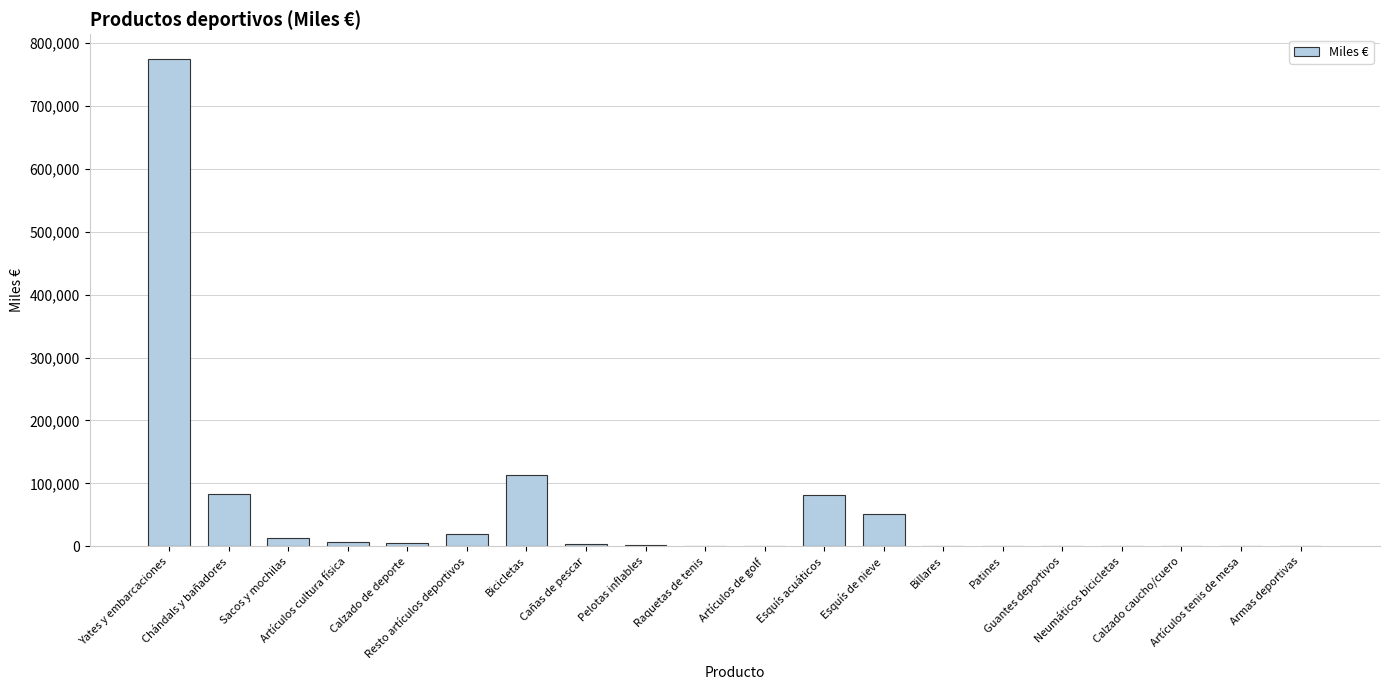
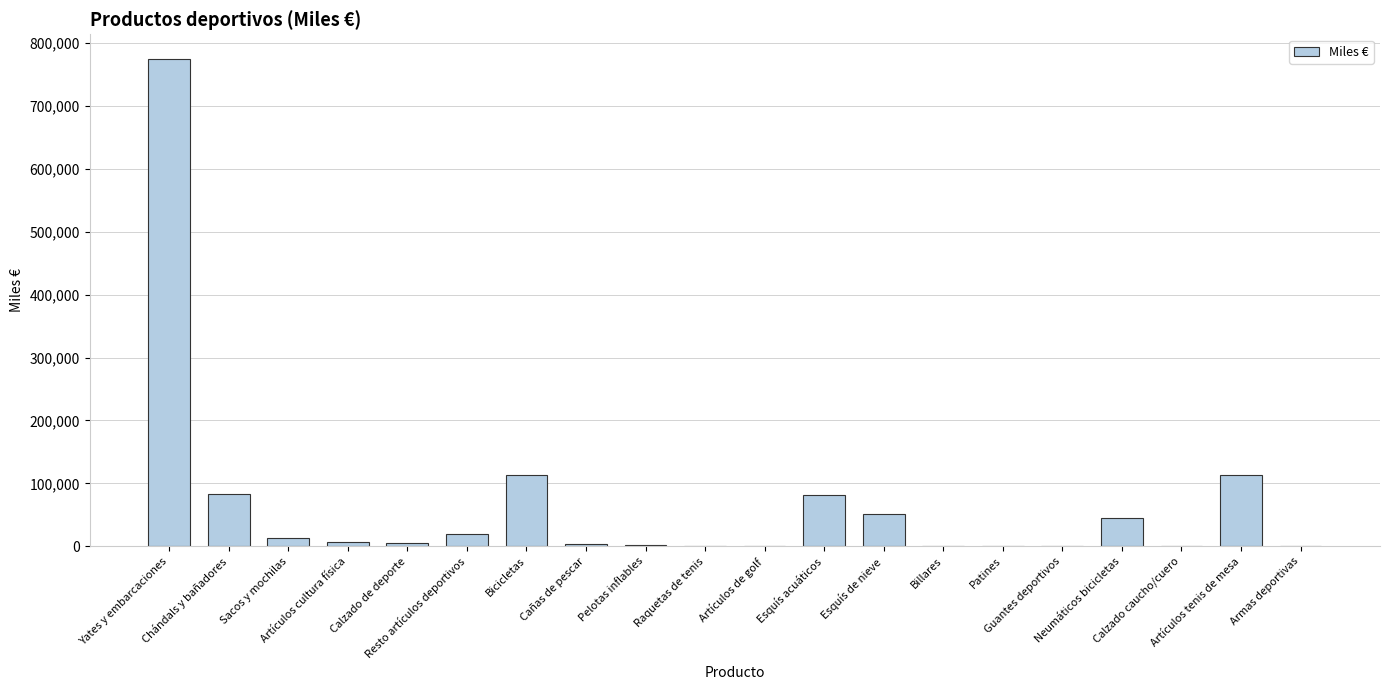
Neumáticos bicicletas: 0 -> 40,000
Artículos tenis de mesa: 0 -> 110,000
